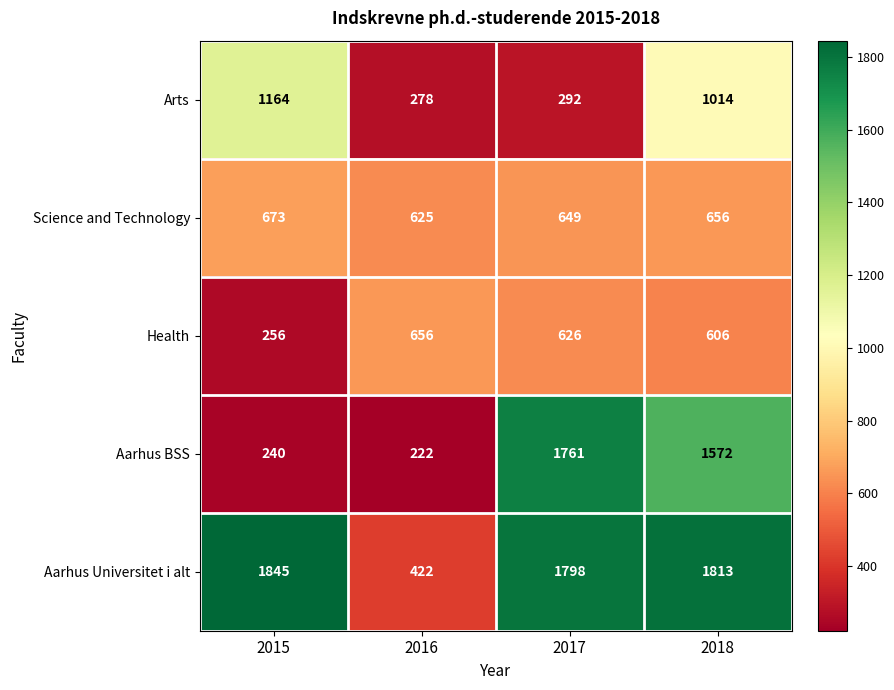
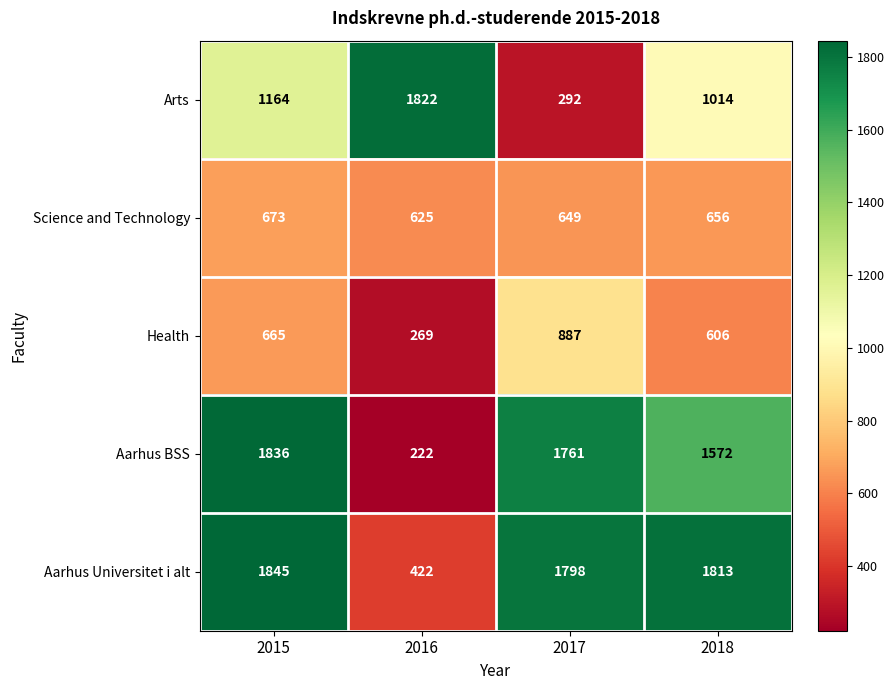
Arts, 2016: 278 -> 1822
Health, 2015: 256 -> 665
Health, 2016: 656 -> 269
Health, 2017: 626 -> 887
Aarhus BSS, 2015: 240 -> 1836
